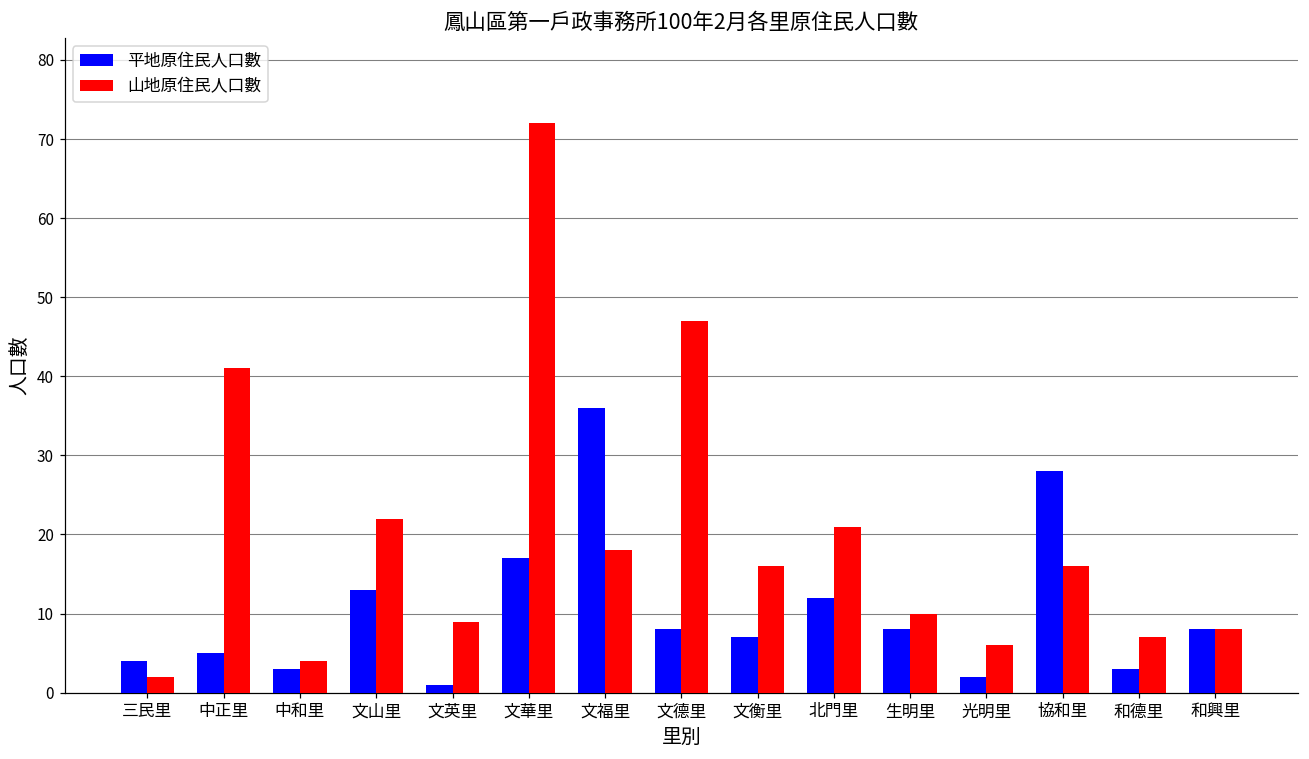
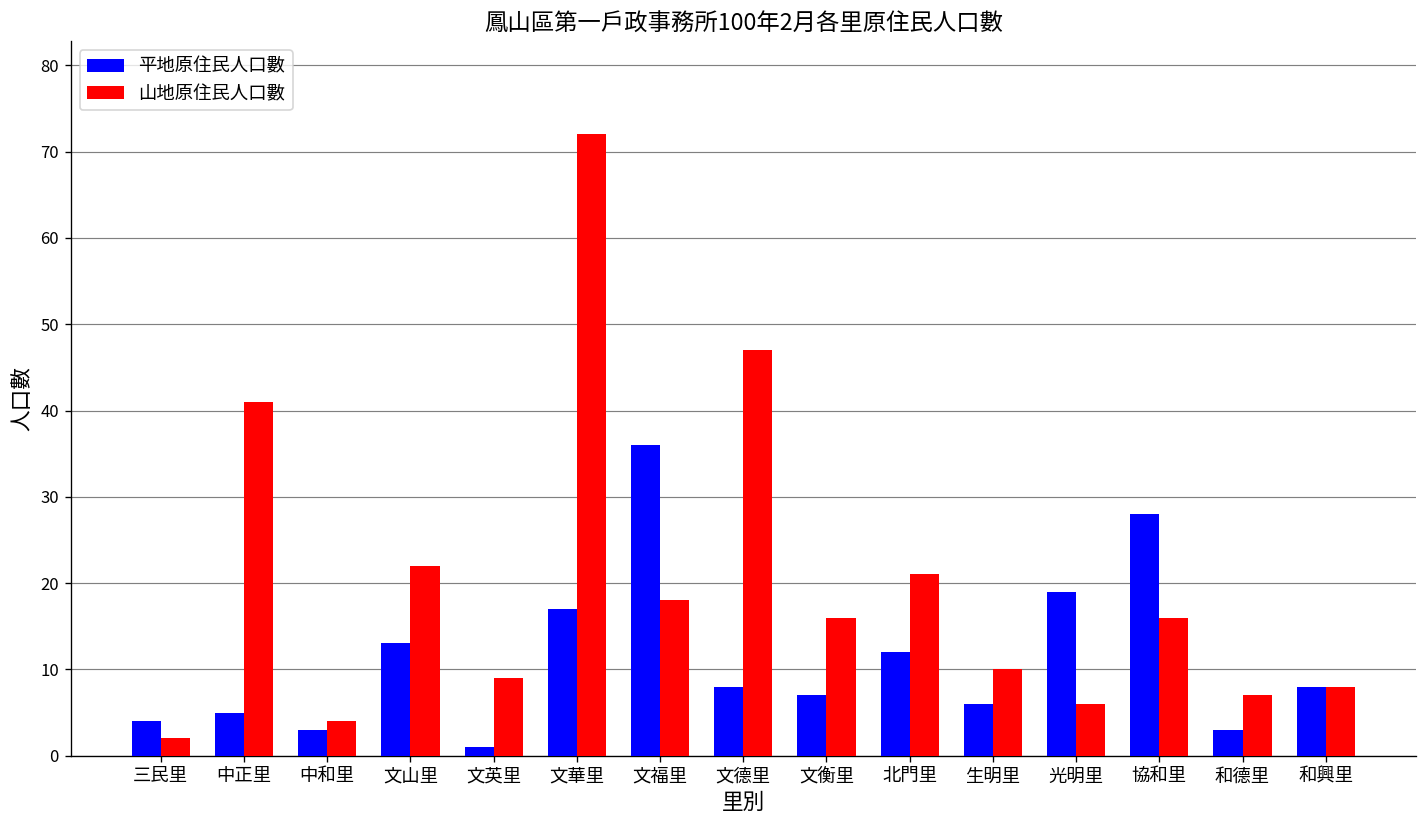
平地原住民人口數, 生明里: 8 -> 6
平地原住民人口數, 光明里: 2 -> 19
